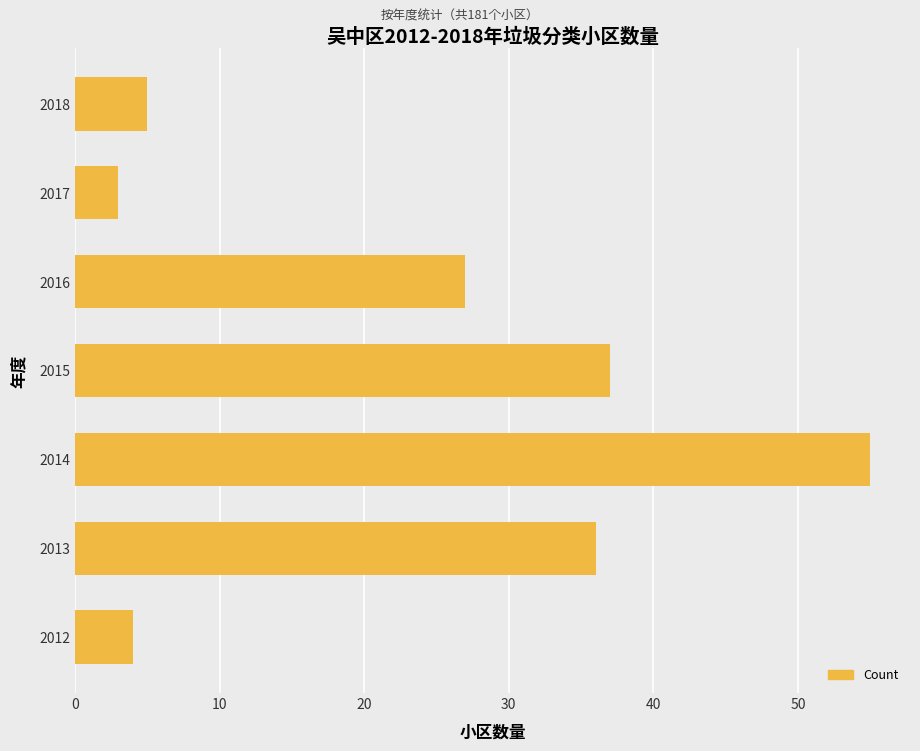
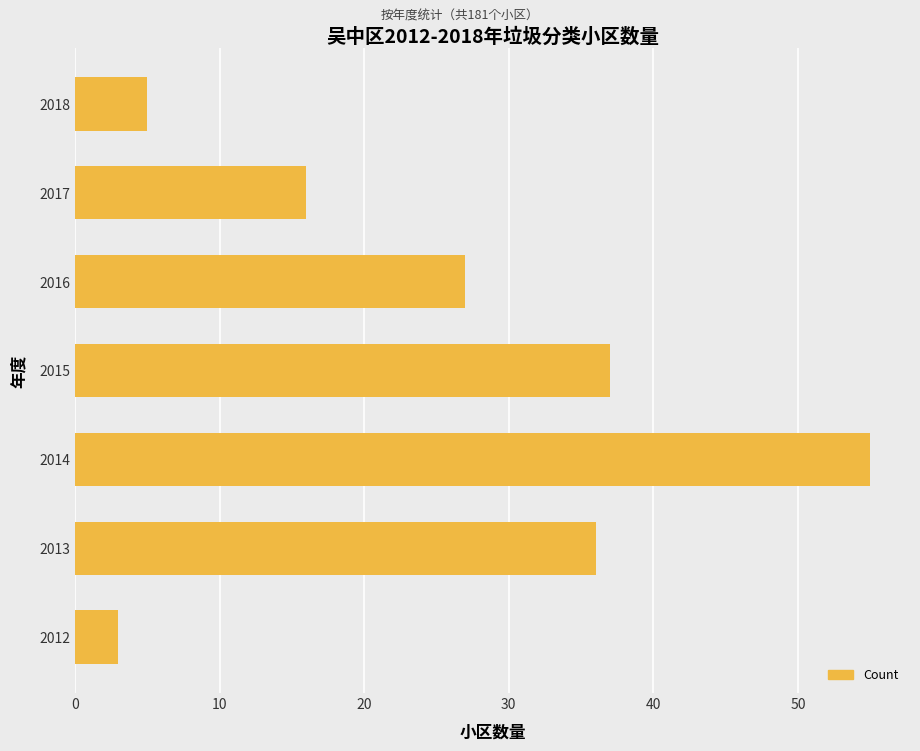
2017: 3 -> 16
2012: 4 -> 3
